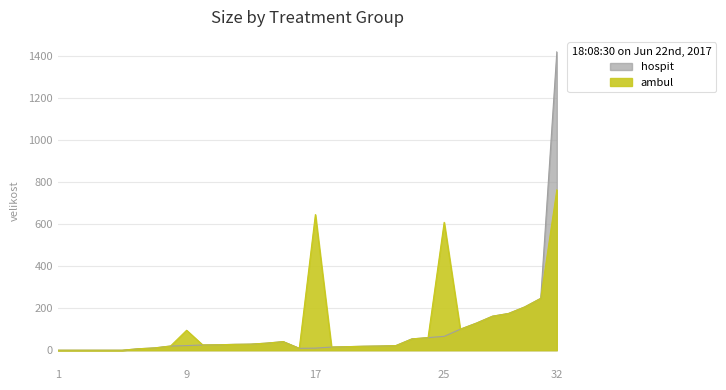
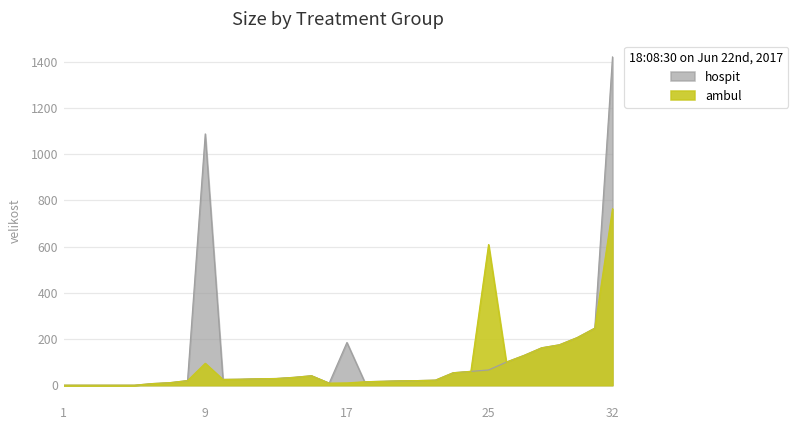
hospit, 9: 20 -> 1090
hospit, 17: 10 -> 190
ambul, 17: 650 -> 10
